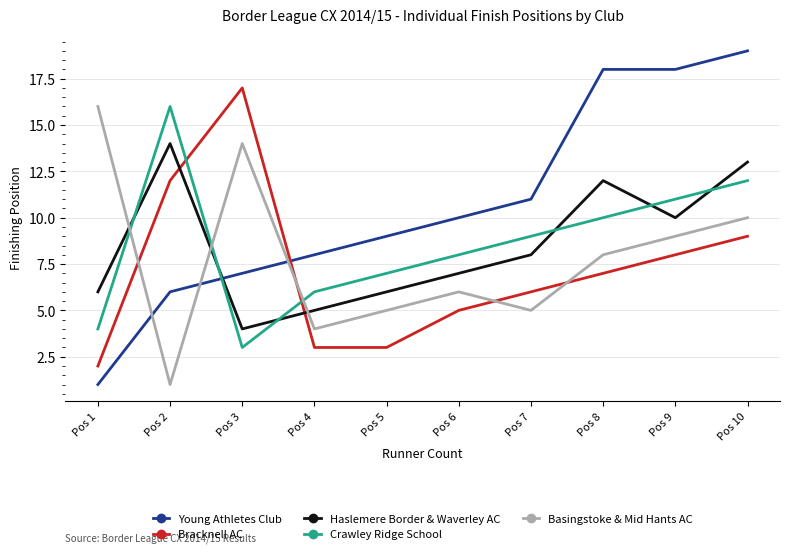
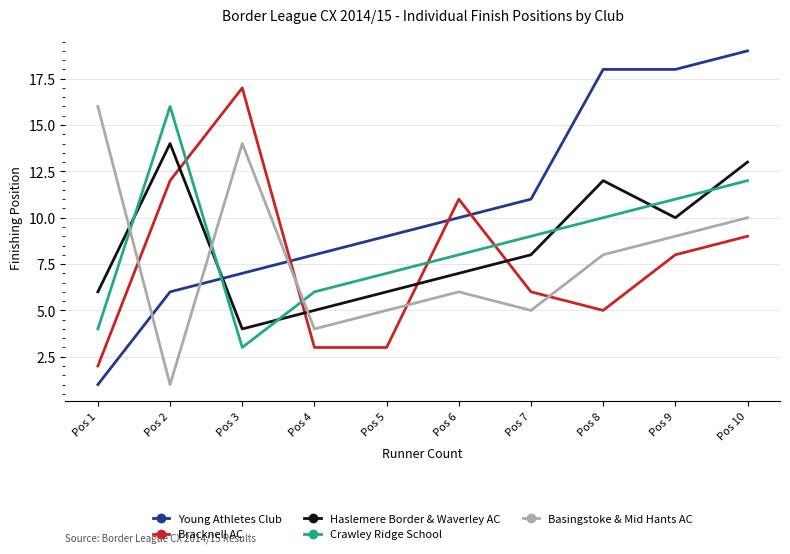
Bracknell AC, Pos 6: 5 -> 11
Bracknell AC, Pos 8: 7 -> 5
